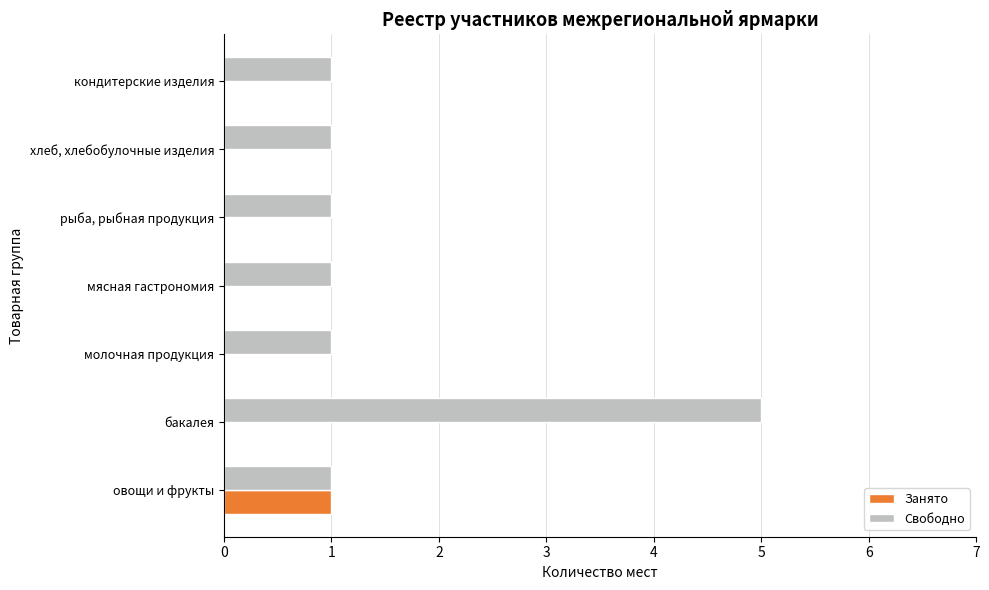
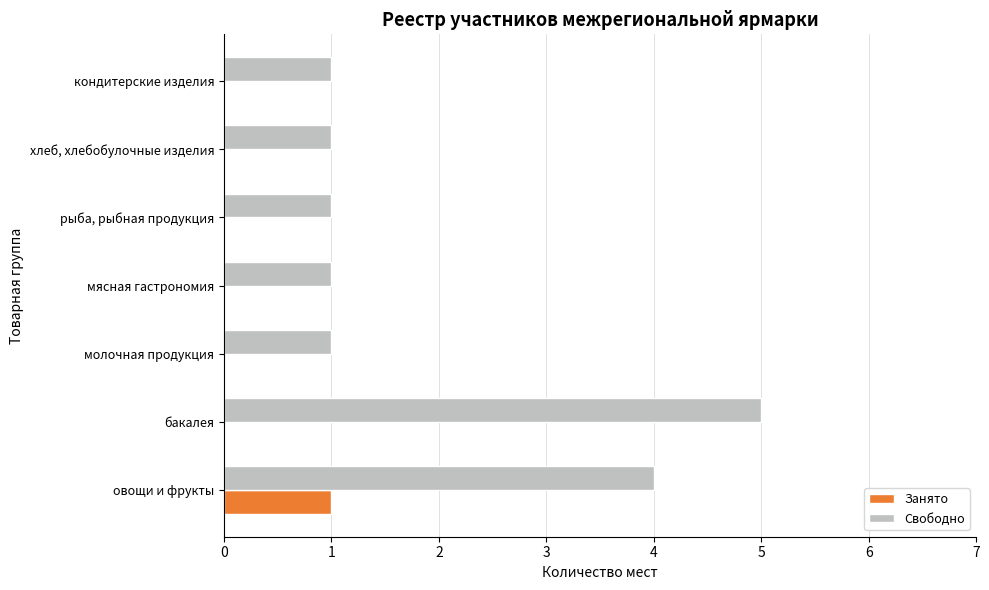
Свободно, овощи и фрукты: 1 -> 4
